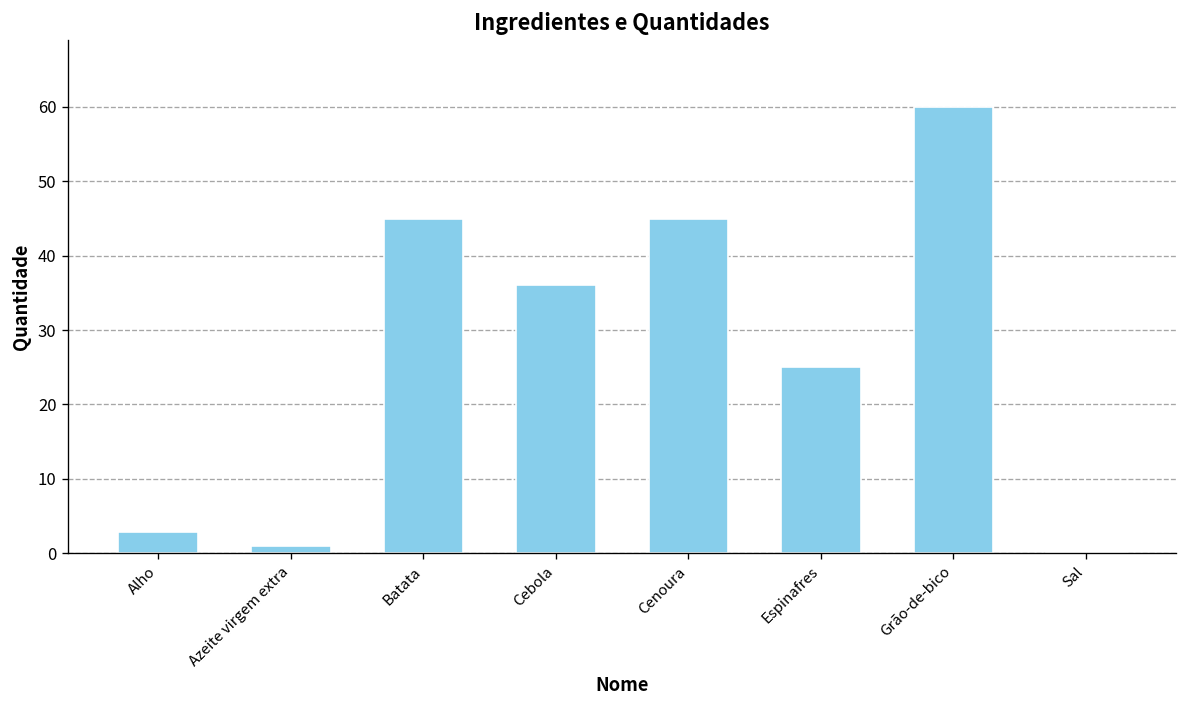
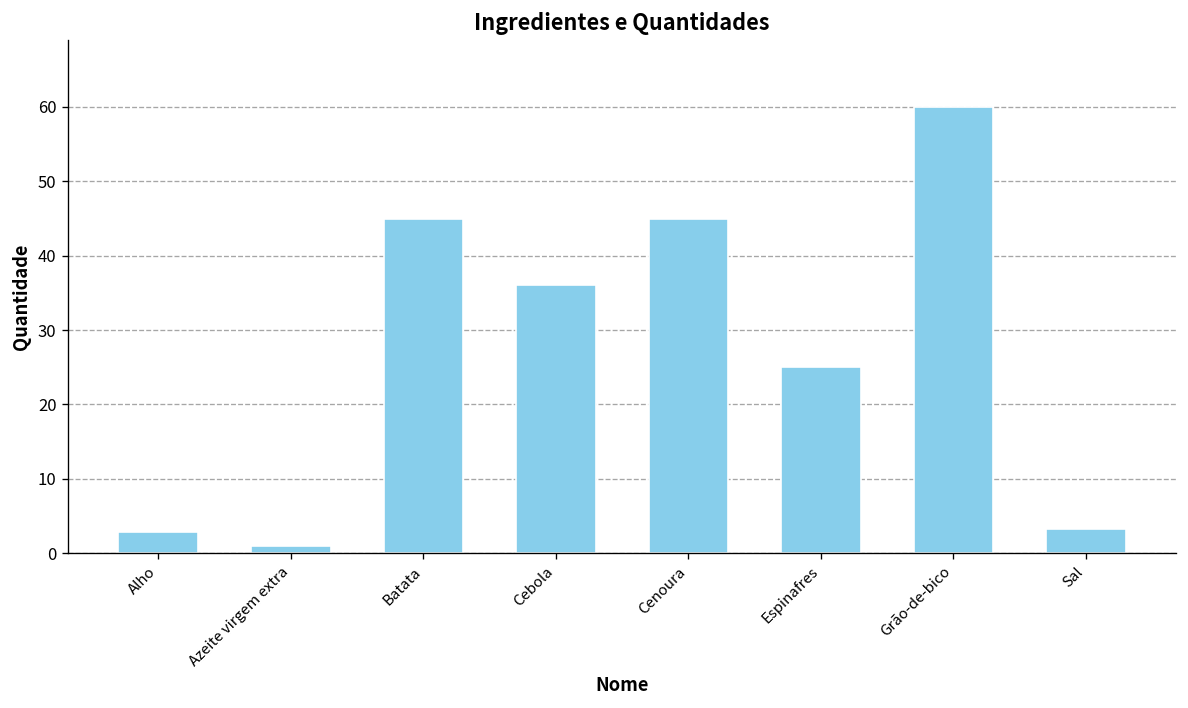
Sal: 0 -> 3
